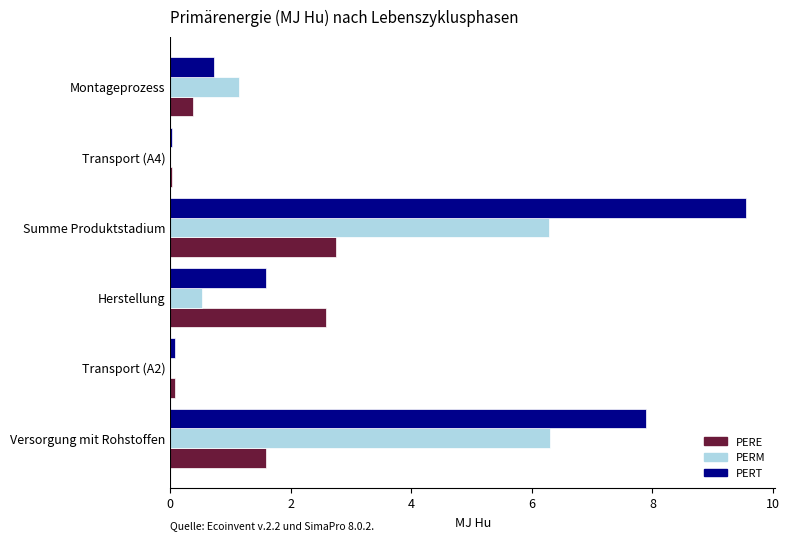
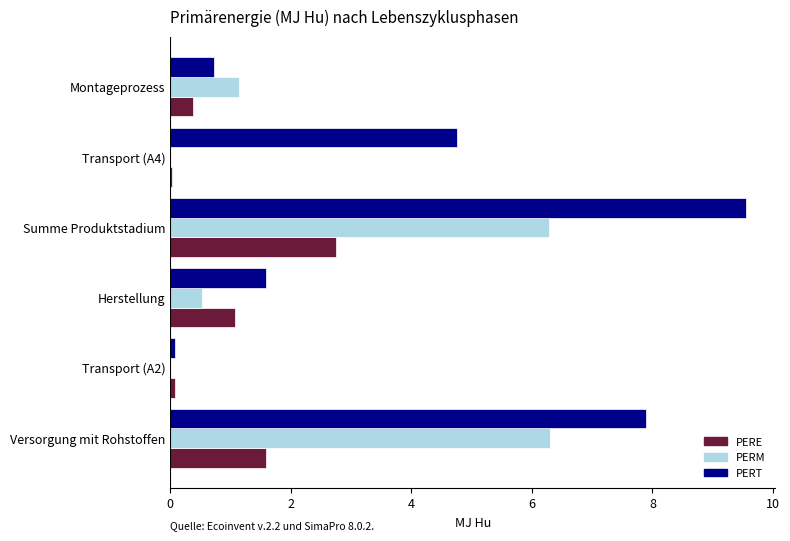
PERT, Transport (A4): 0.0 -> 4.8
PERE, Herstellung: 2.6 -> 1.1
